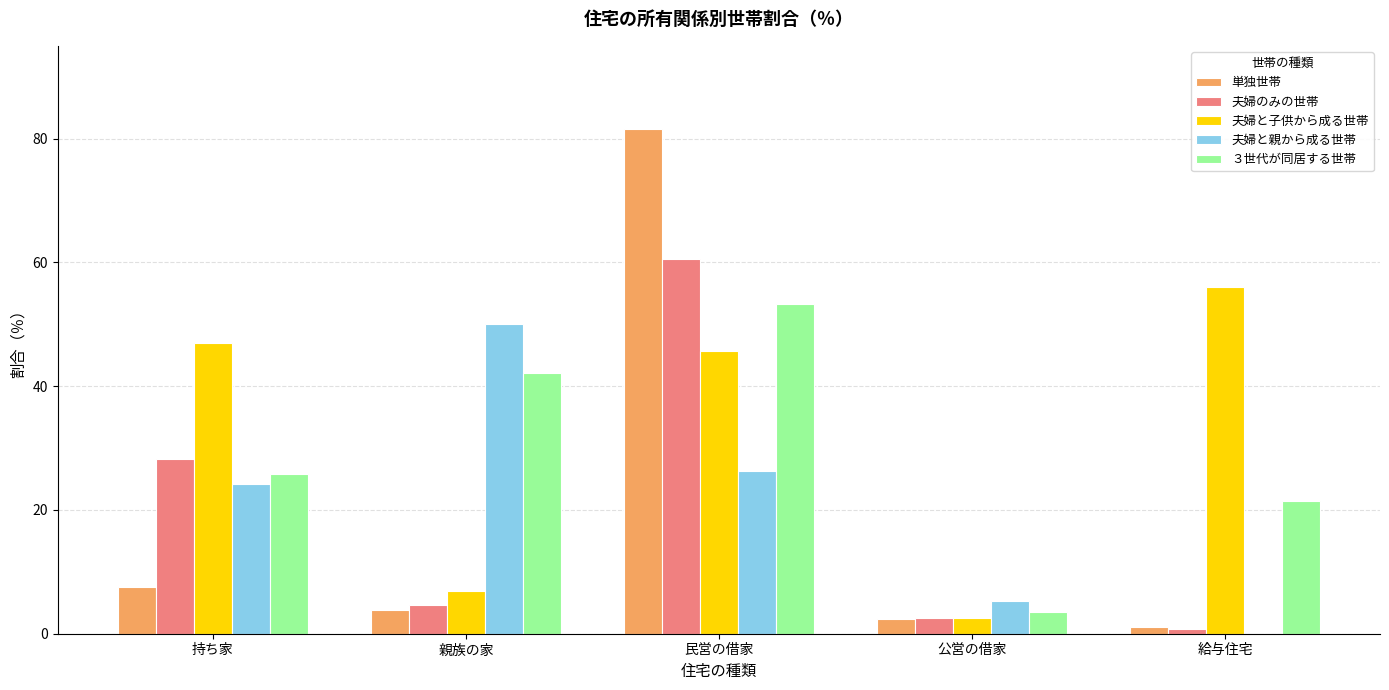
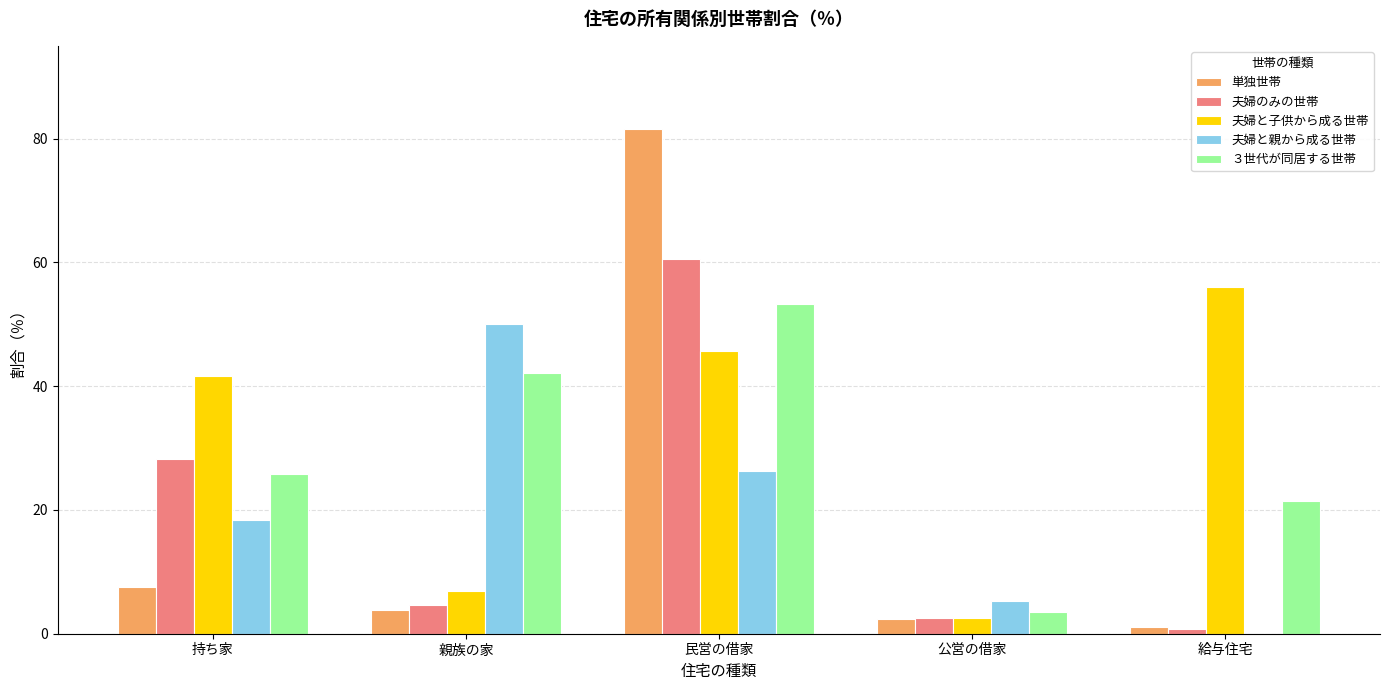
夫婦と子供から成る世帯, 持ち家: 47 -> 42
夫婦と親から成る世帯, 持ち家: 24 -> 18
